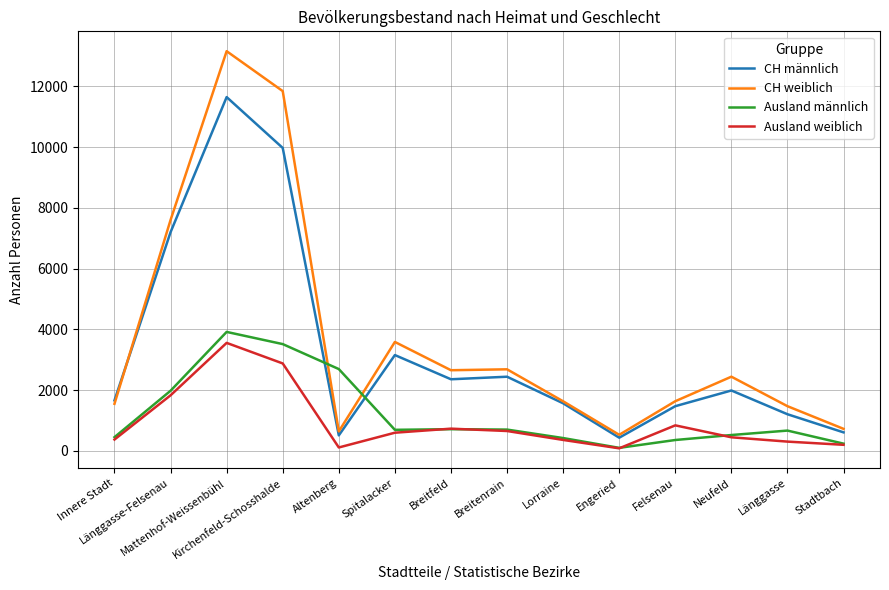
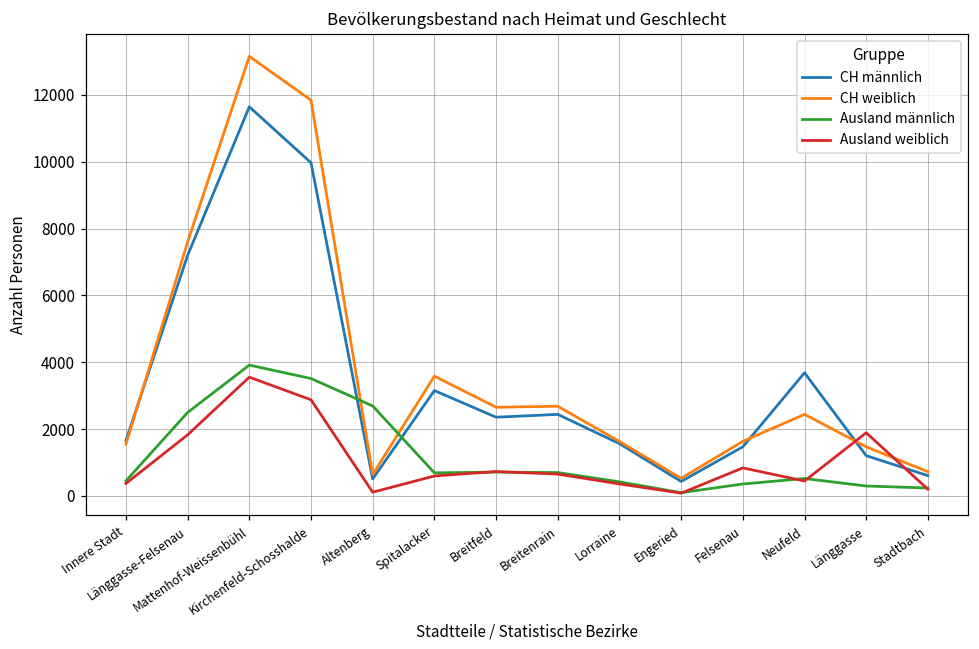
Ausland männlich, Länggasse-Felsenau: 2000 -> 2500
CH männlich, Neufeld: 2000 -> 3700
Ausland männlich, Länggasse: 700 -> 300
Ausland weiblich, Länggasse: 300 -> 1900
